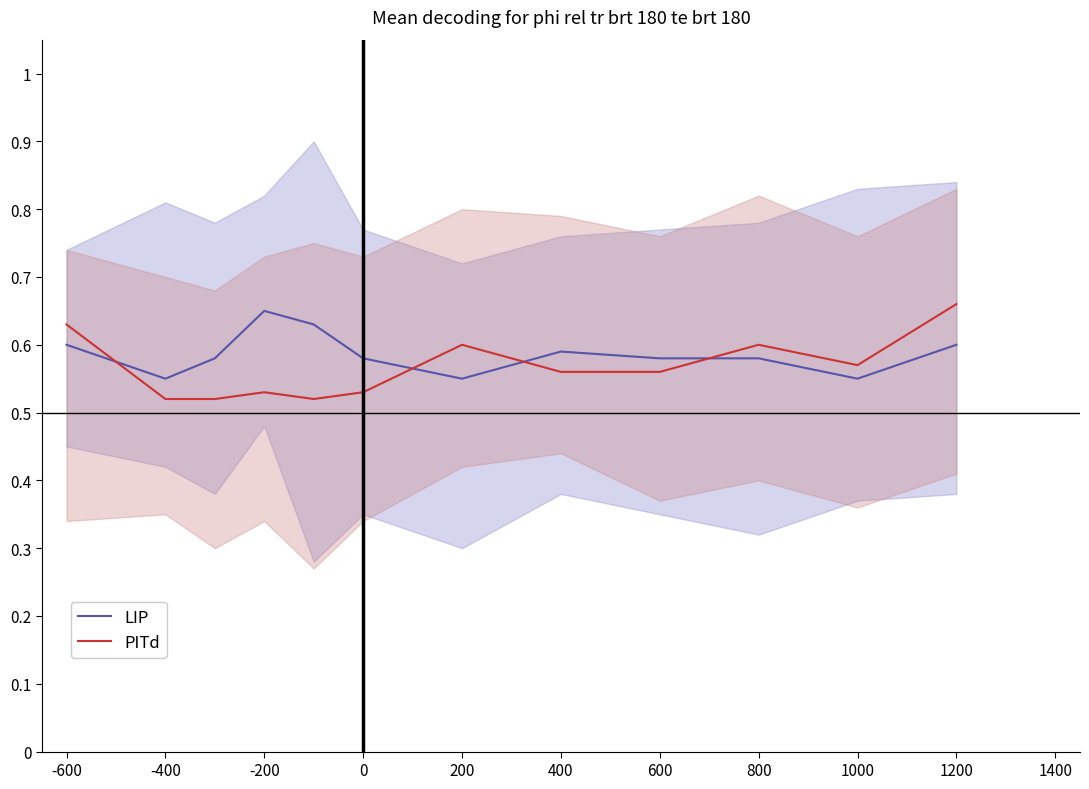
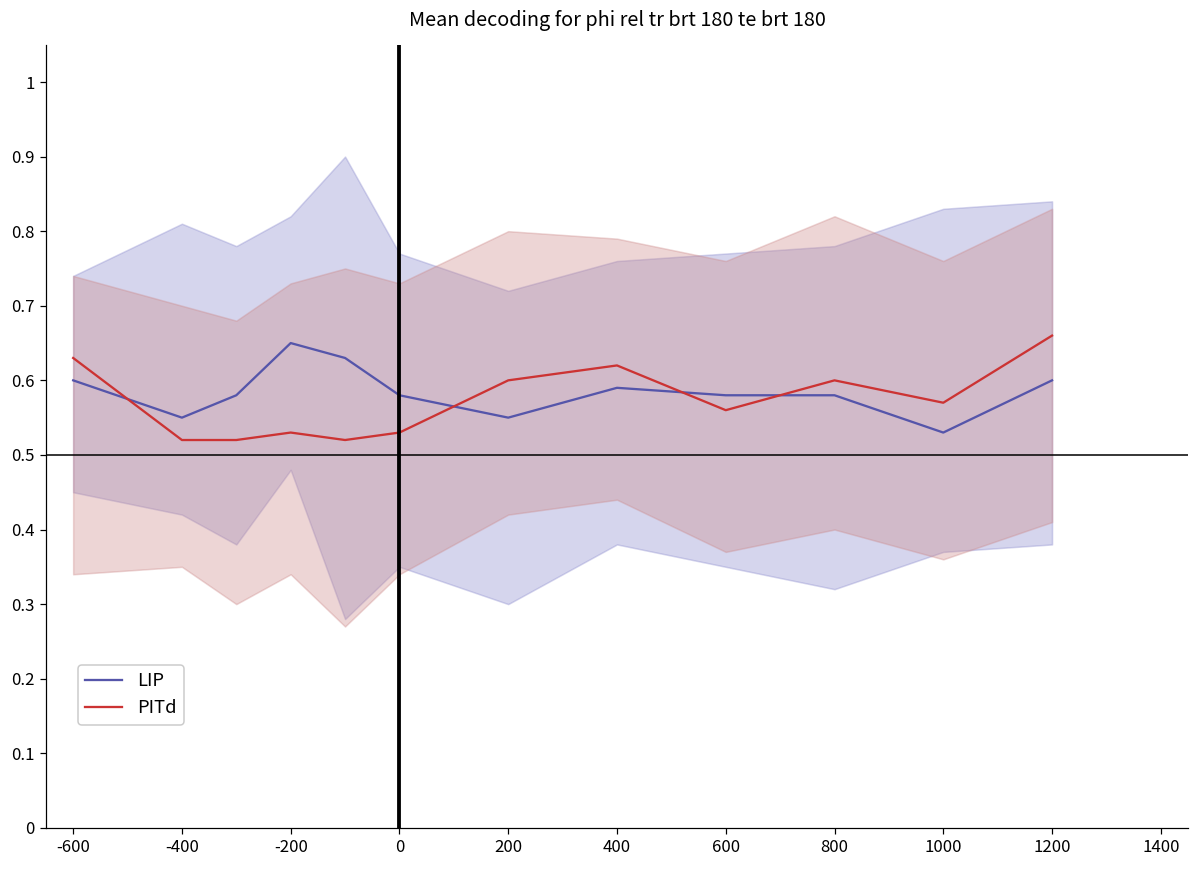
PITd, 400: 0.56 -> 0.62
LIP, 1000: 0.55 -> 0.53
